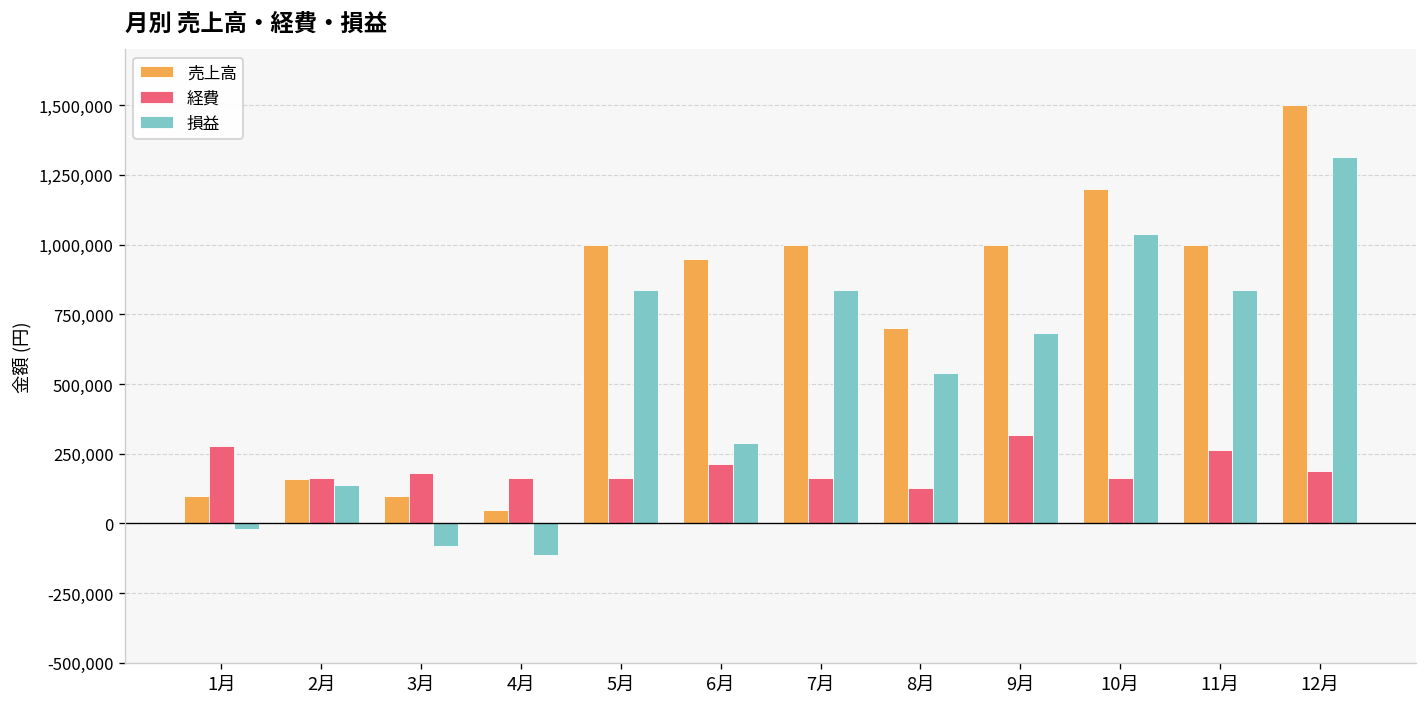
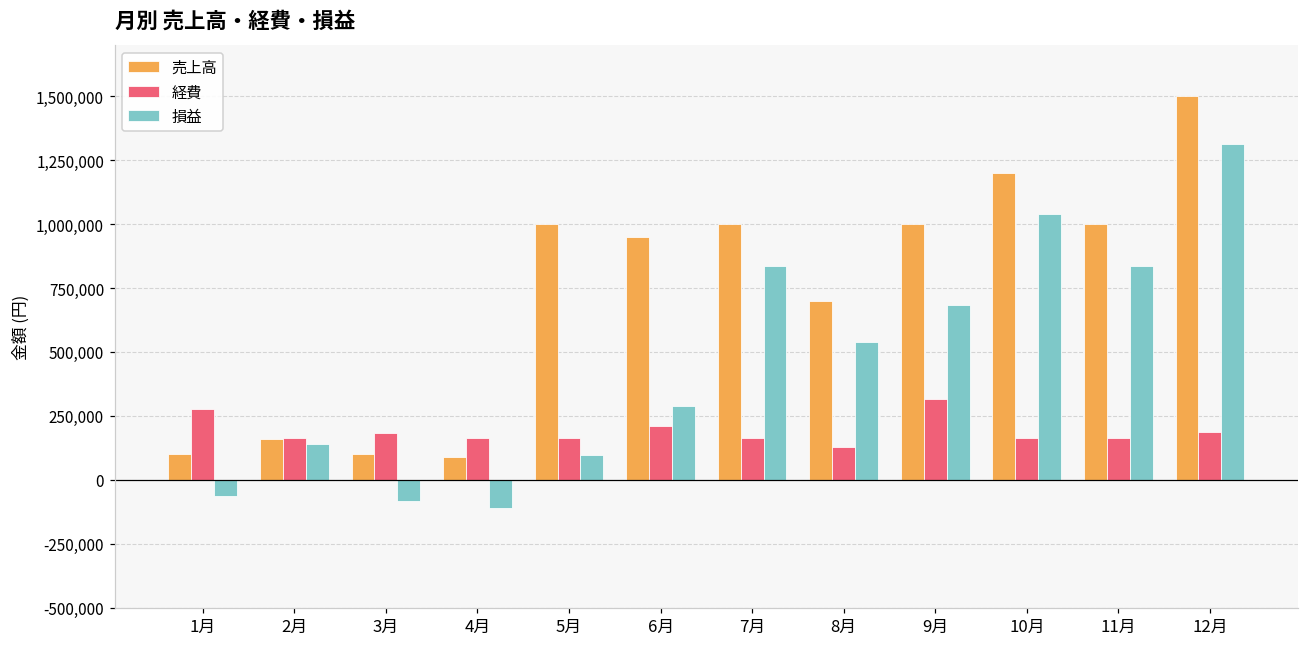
損益, 1月: -20,000 -> -60,000
売上高, 4月: 50,000 -> 90,000
損益, 5月: 840,000 -> 100,000
経費, 11月: 260,000 -> 160,000
